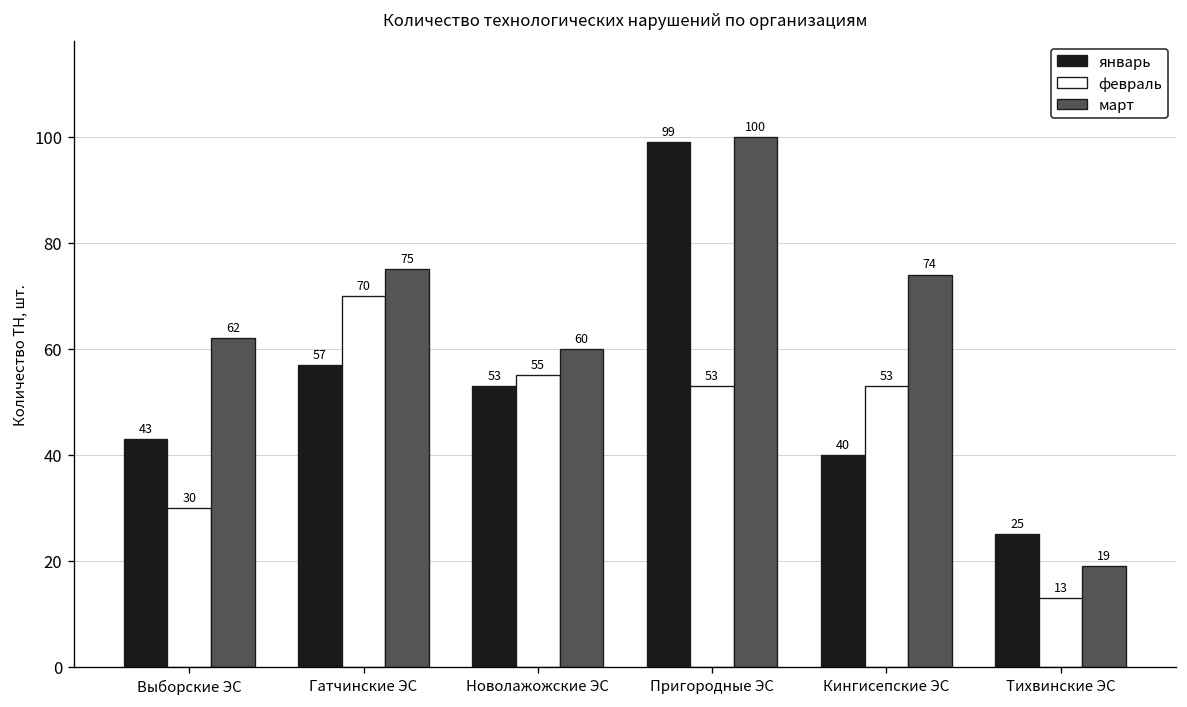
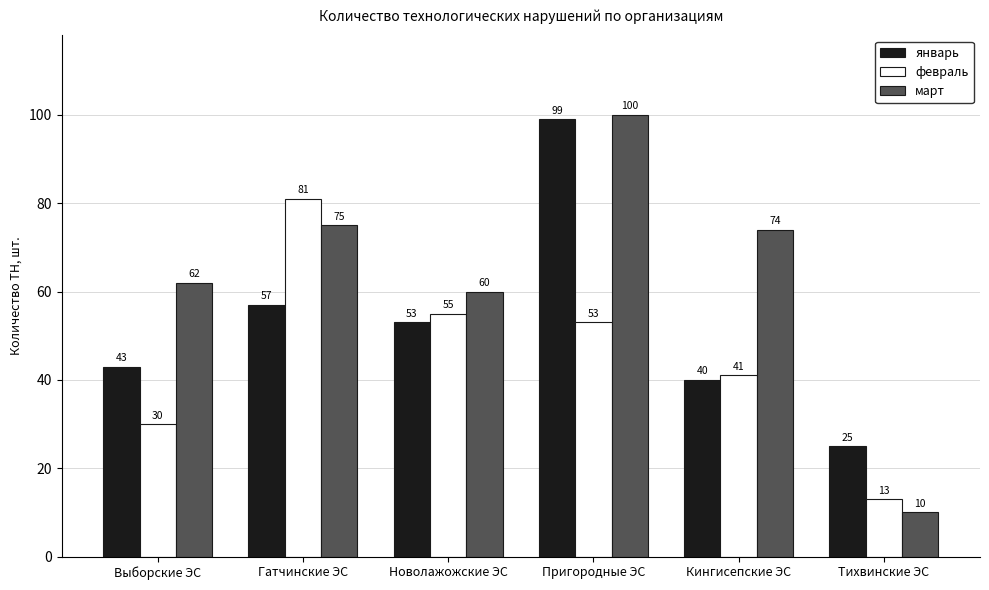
февраль, Гатчинские ЭС: 70 -> 81
февраль, Кингисепские ЭС: 53 -> 41
март, Тихвинские ЭС: 19 -> 10
